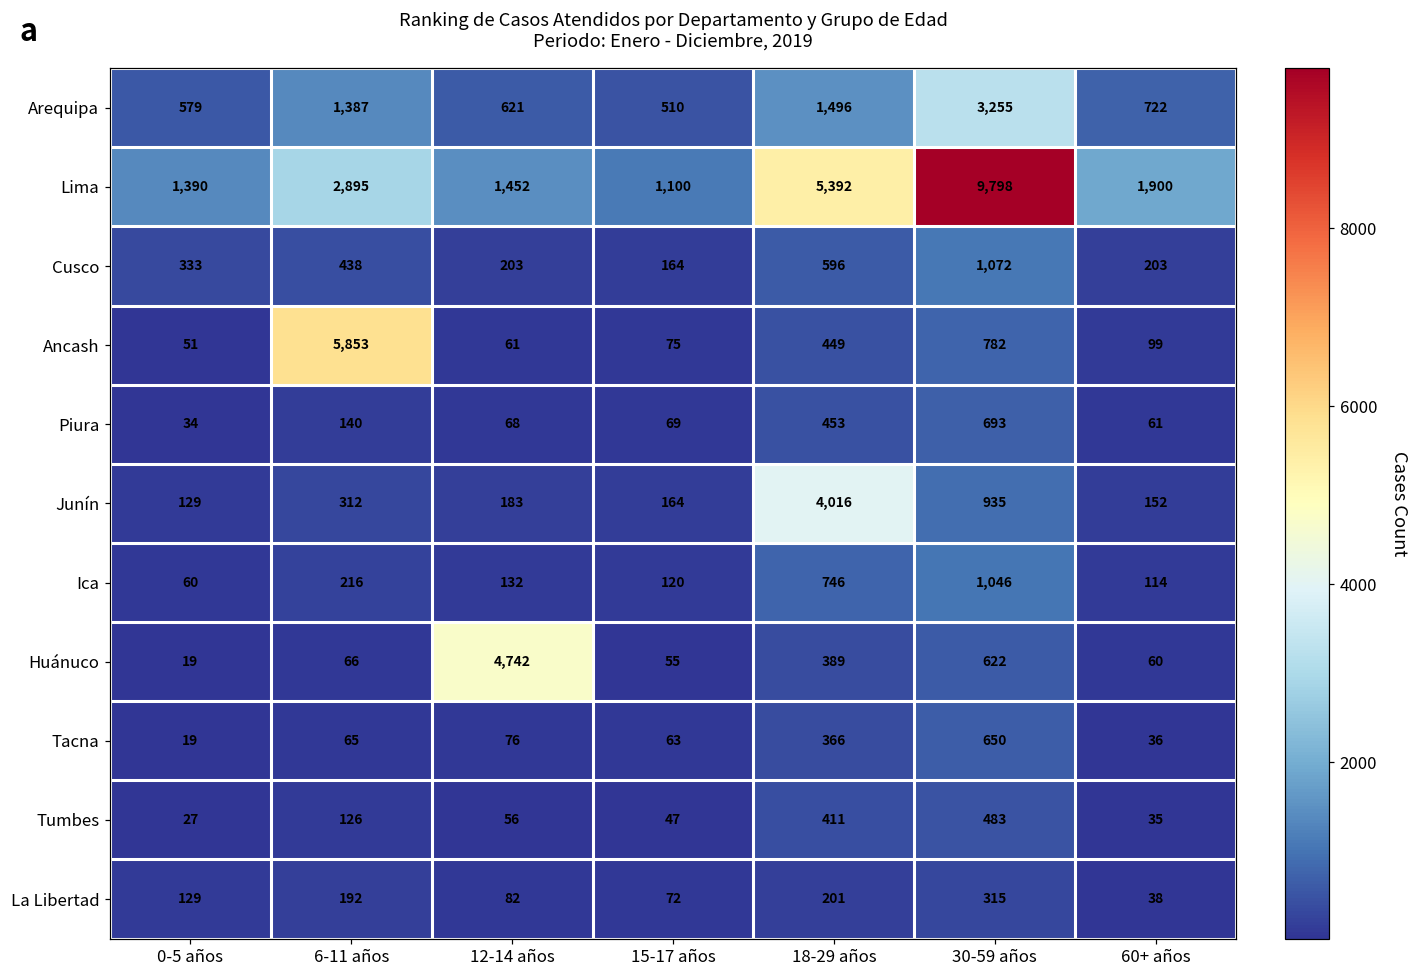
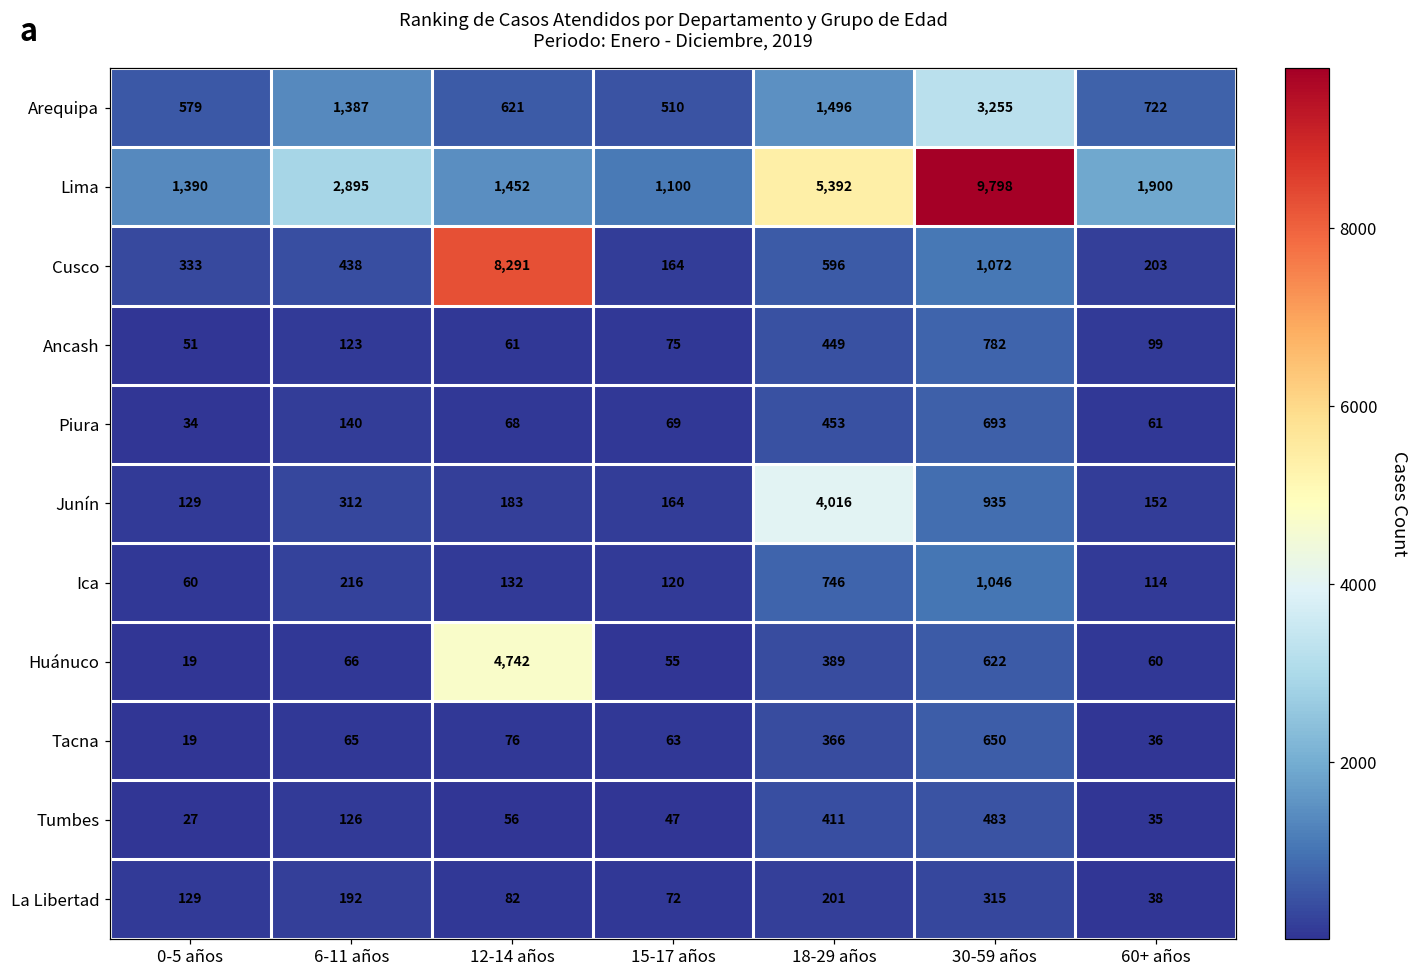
Cusco, 12-14 años: 203 -> 8,291
Ancash, 6-11 años: 5,853 -> 123
